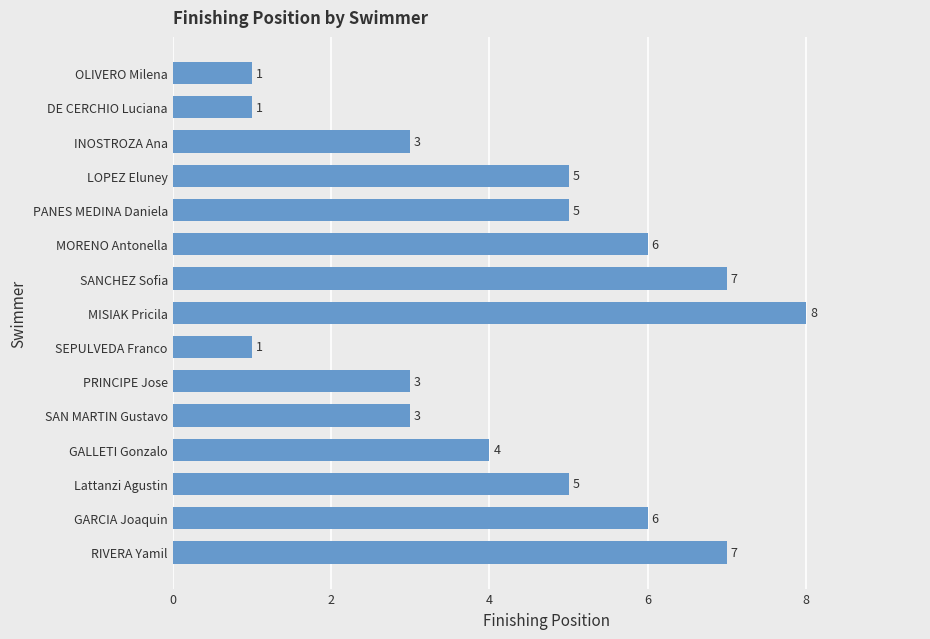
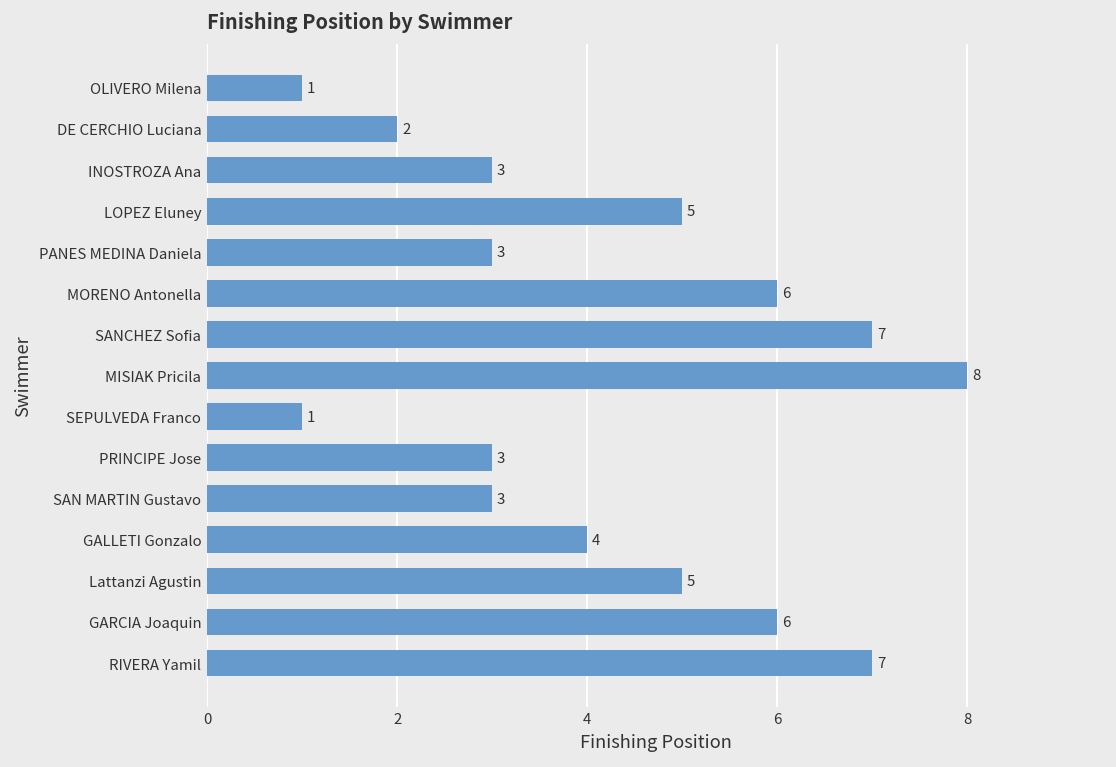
DE CERCHIO Luciana: 1 -> 2
PANES MEDINA Daniela: 5 -> 3
